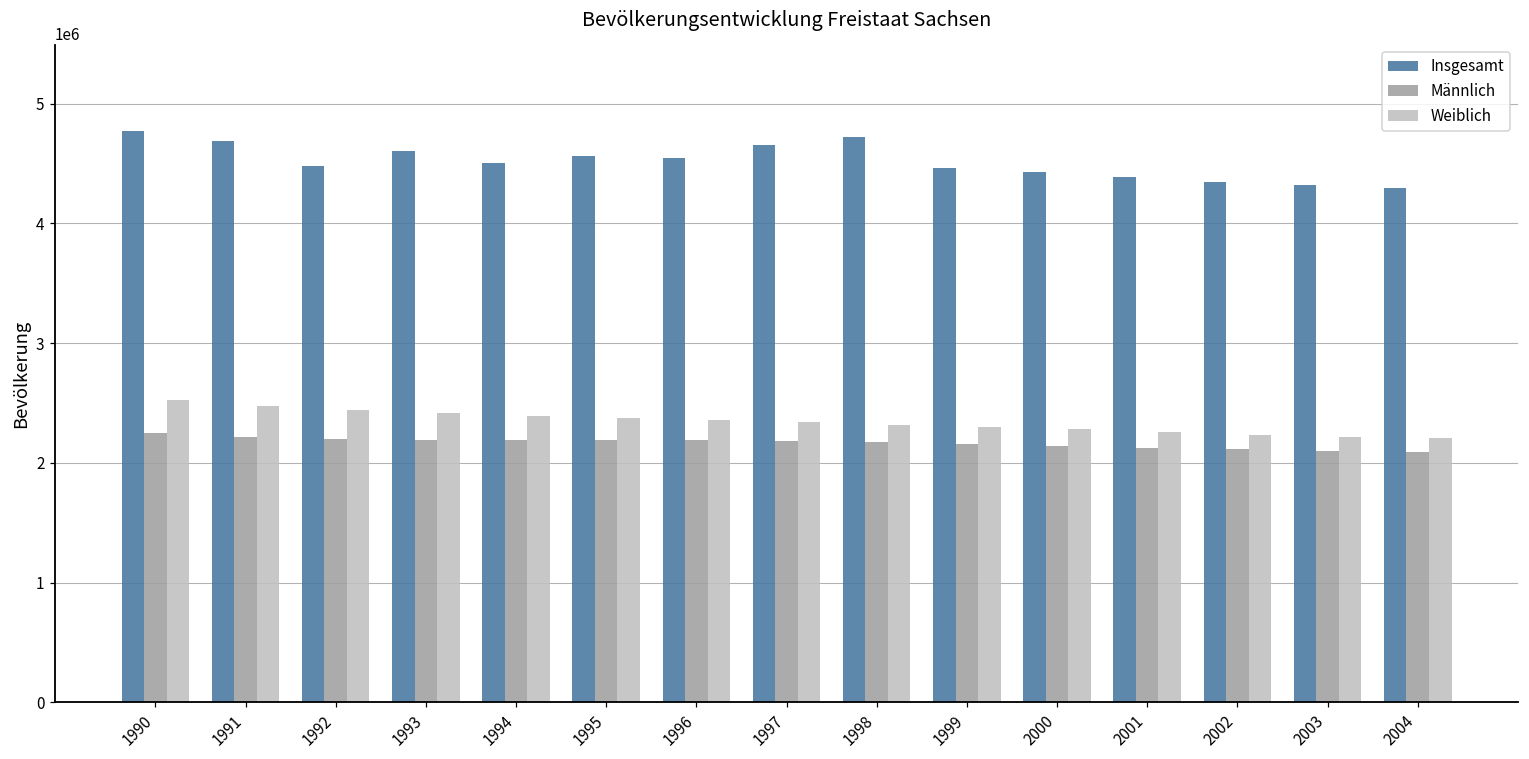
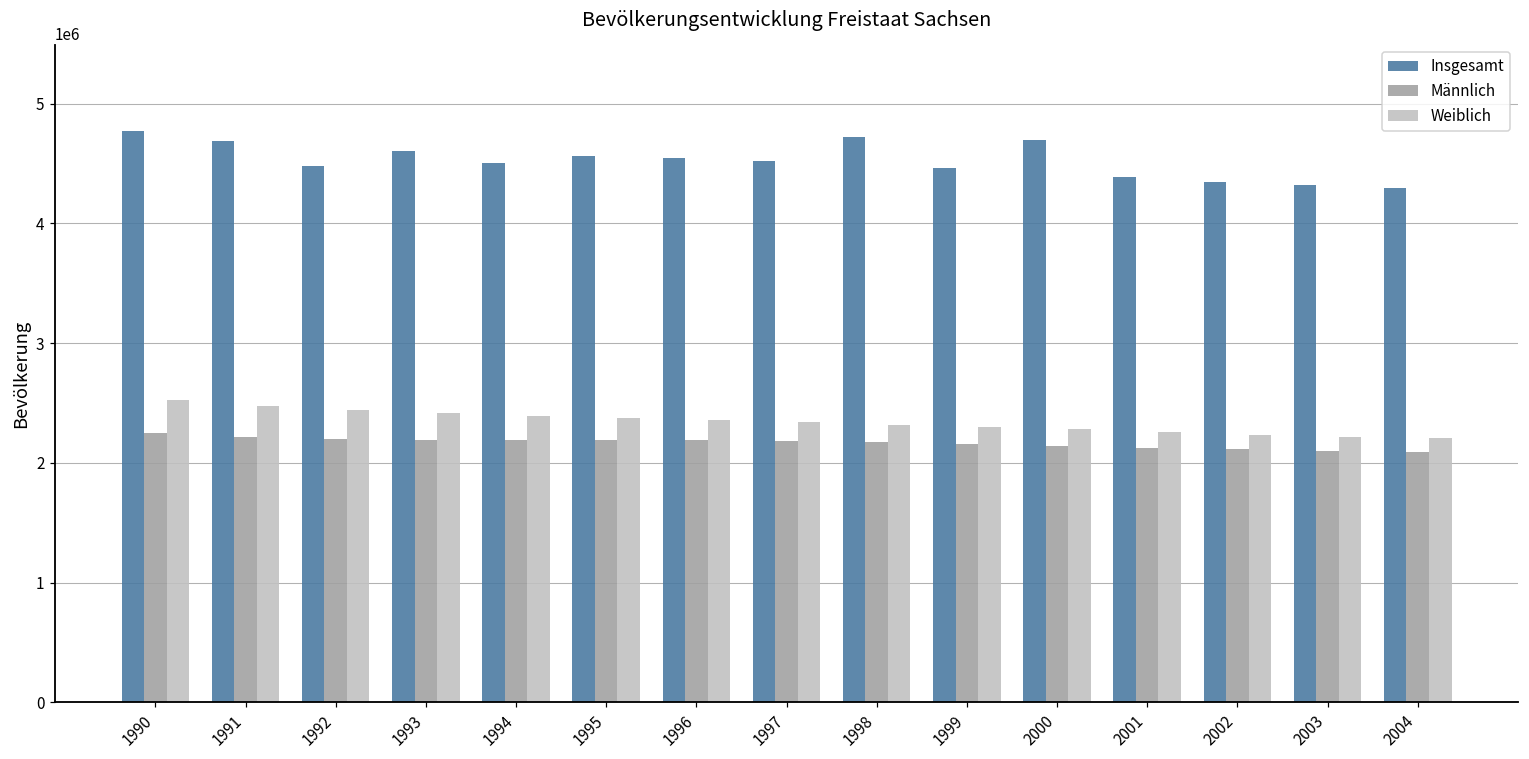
Insgesamt, 1997: 4650000 -> 4520000
Insgesamt, 2000: 4430000 -> 4690000
